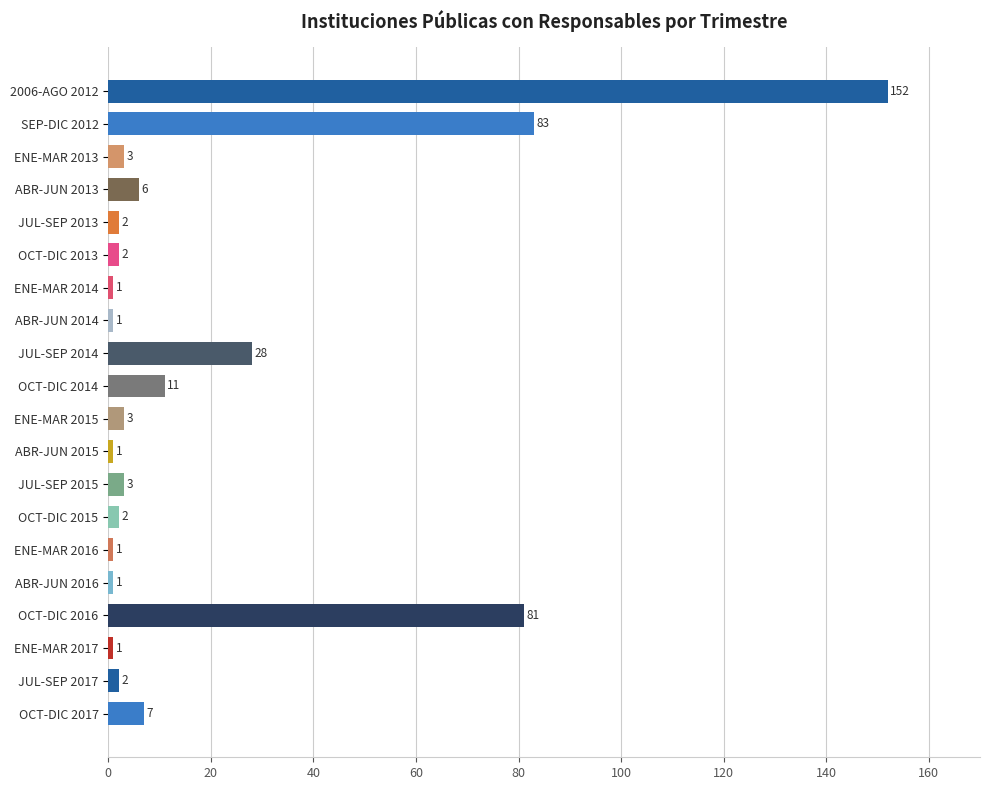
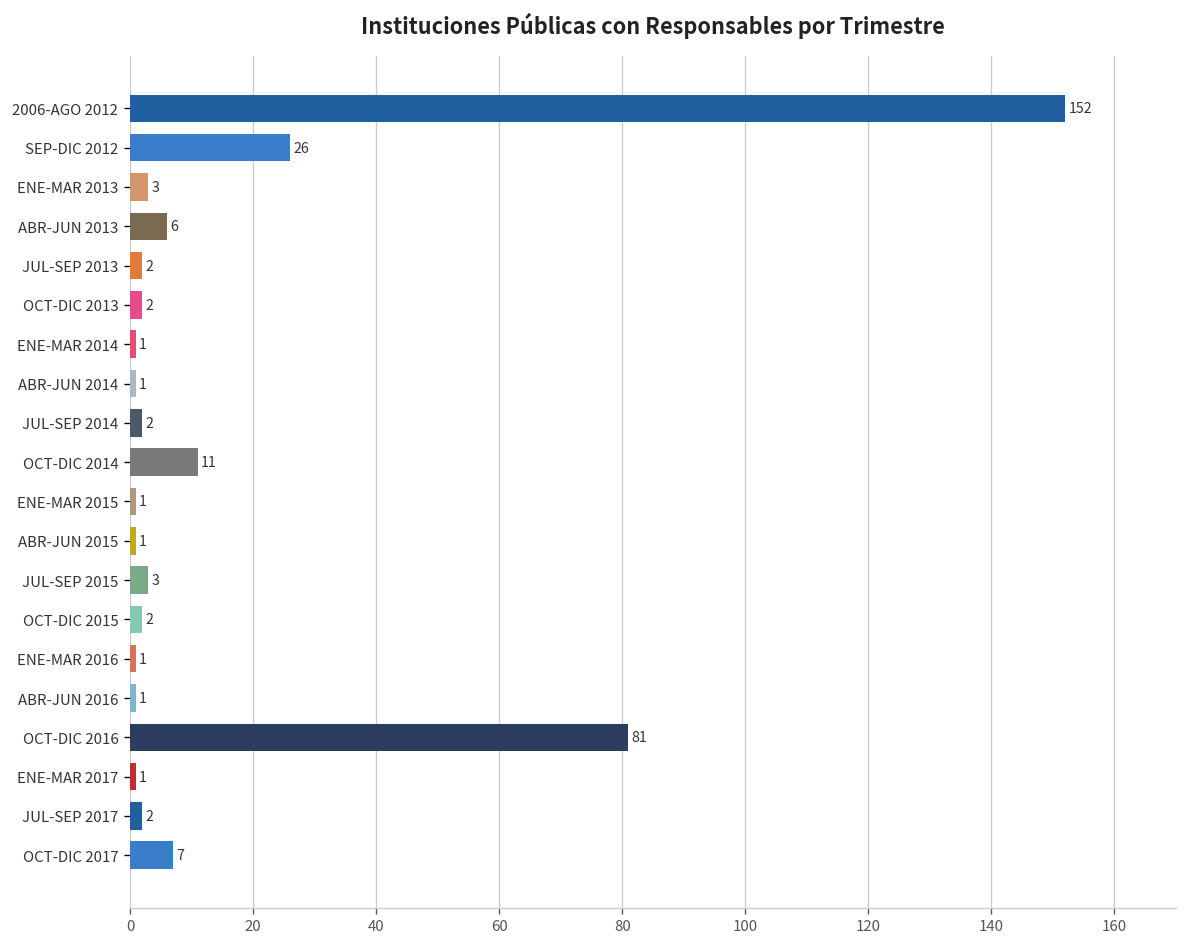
SEP-DIC 2012: 83 -> 26
JUL-SEP 2014: 28 -> 2
ENE-MAR 2015: 3 -> 1
